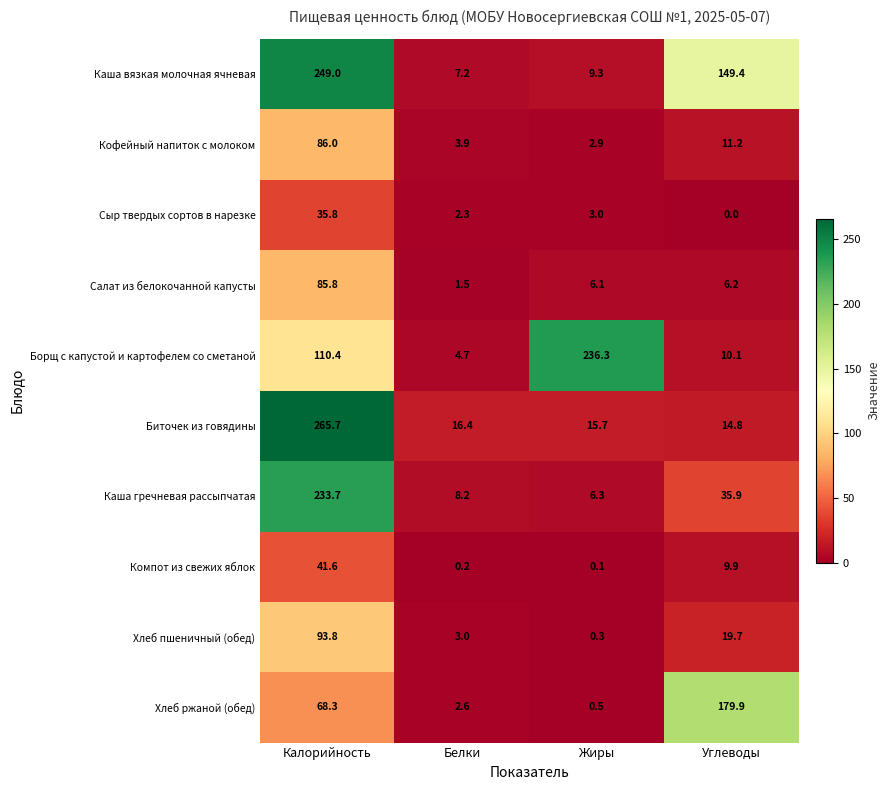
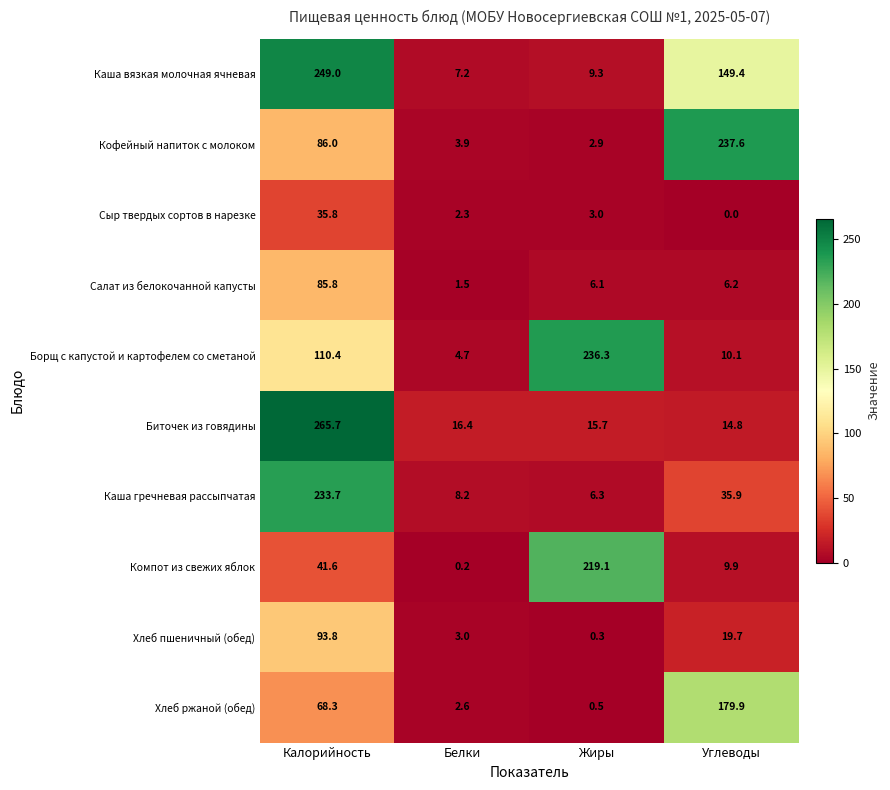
Кофейный напиток с молоком, Углеводы: 11.2 -> 237.6
Компот из свежих яблок, Жиры: 0.1 -> 219.1
